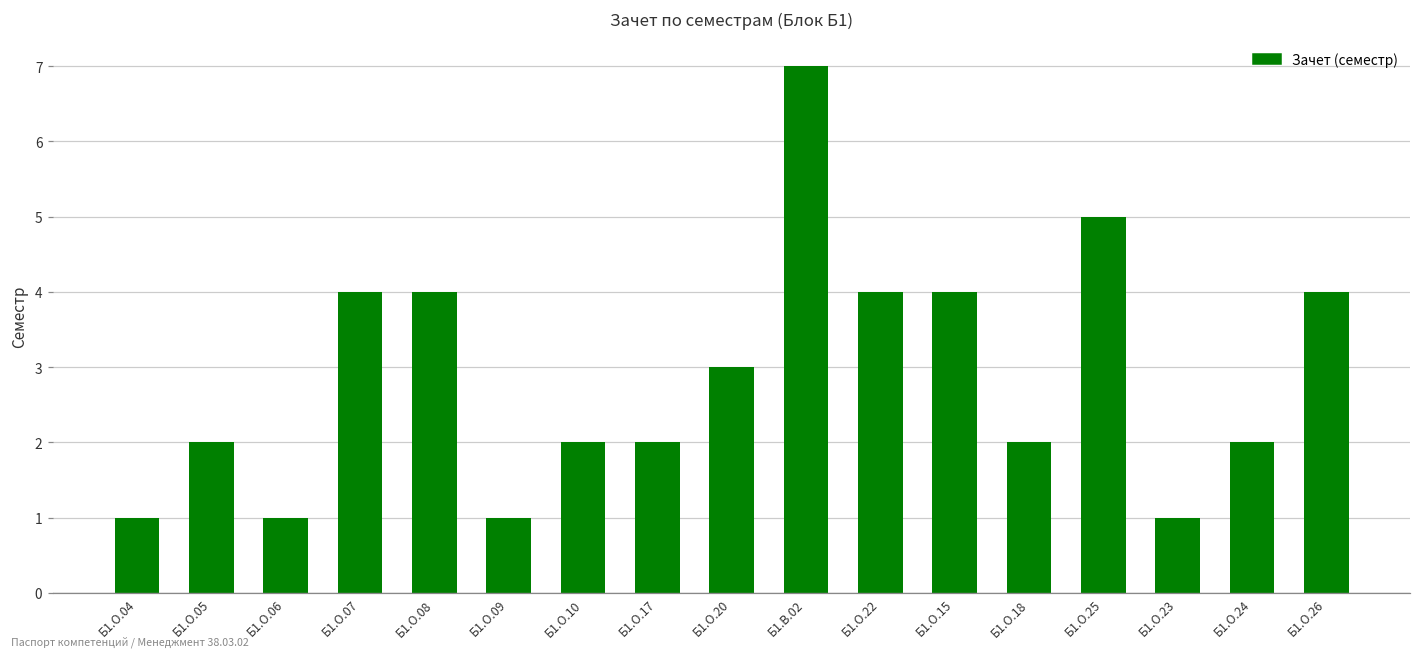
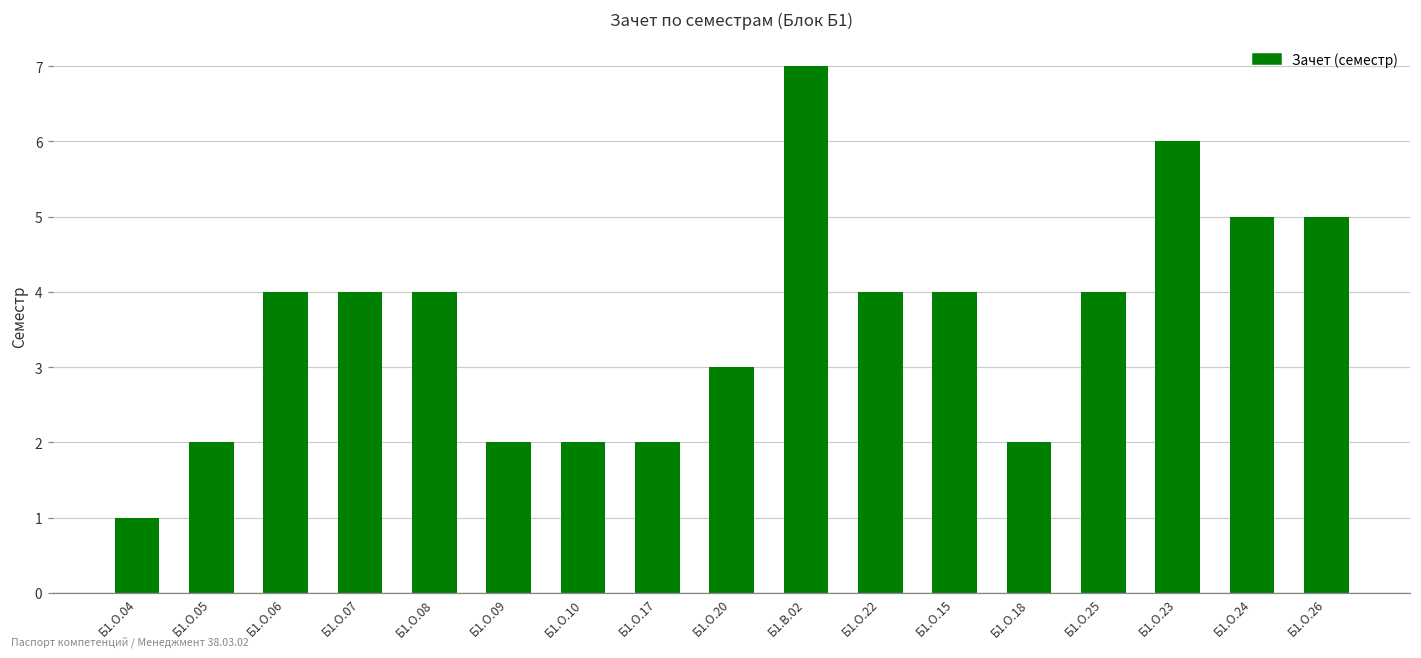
Б1.О.06: 1 -> 4
Б1.О.09: 1 -> 2
Б1.О.25: 5 -> 4
Б1.О.23: 1 -> 6
Б1.О.24: 2 -> 5
Б1.О.26: 4 -> 5
